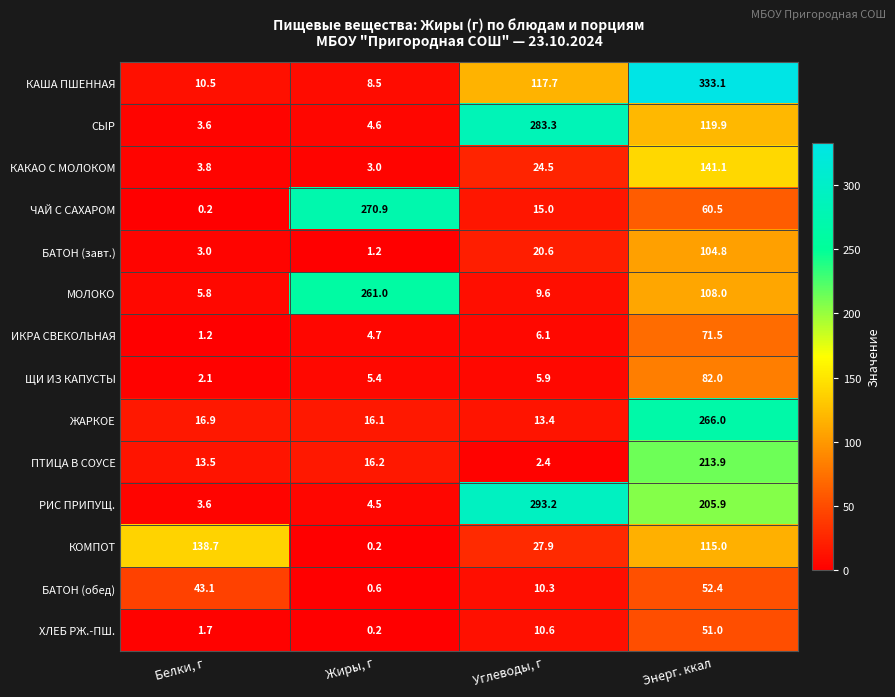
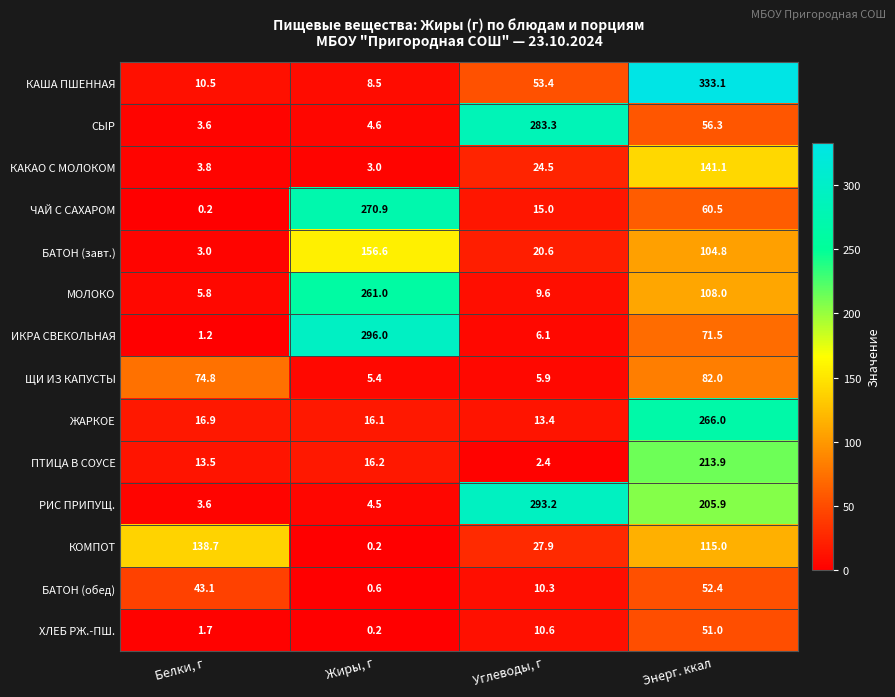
КАША ПШЕННАЯ, Углеводы, г: 117.7 -> 53.4
СЫР, Энерг. ккал: 119.9 -> 56.3
БАТОН (завт.), Жиры, г: 1.2 -> 156.6
ИКРА СВЕКОЛЬНАЯ, Жиры, г: 4.7 -> 296.0
ЩИ ИЗ КАПУСТЫ, Белки, г: 2.1 -> 74.8
